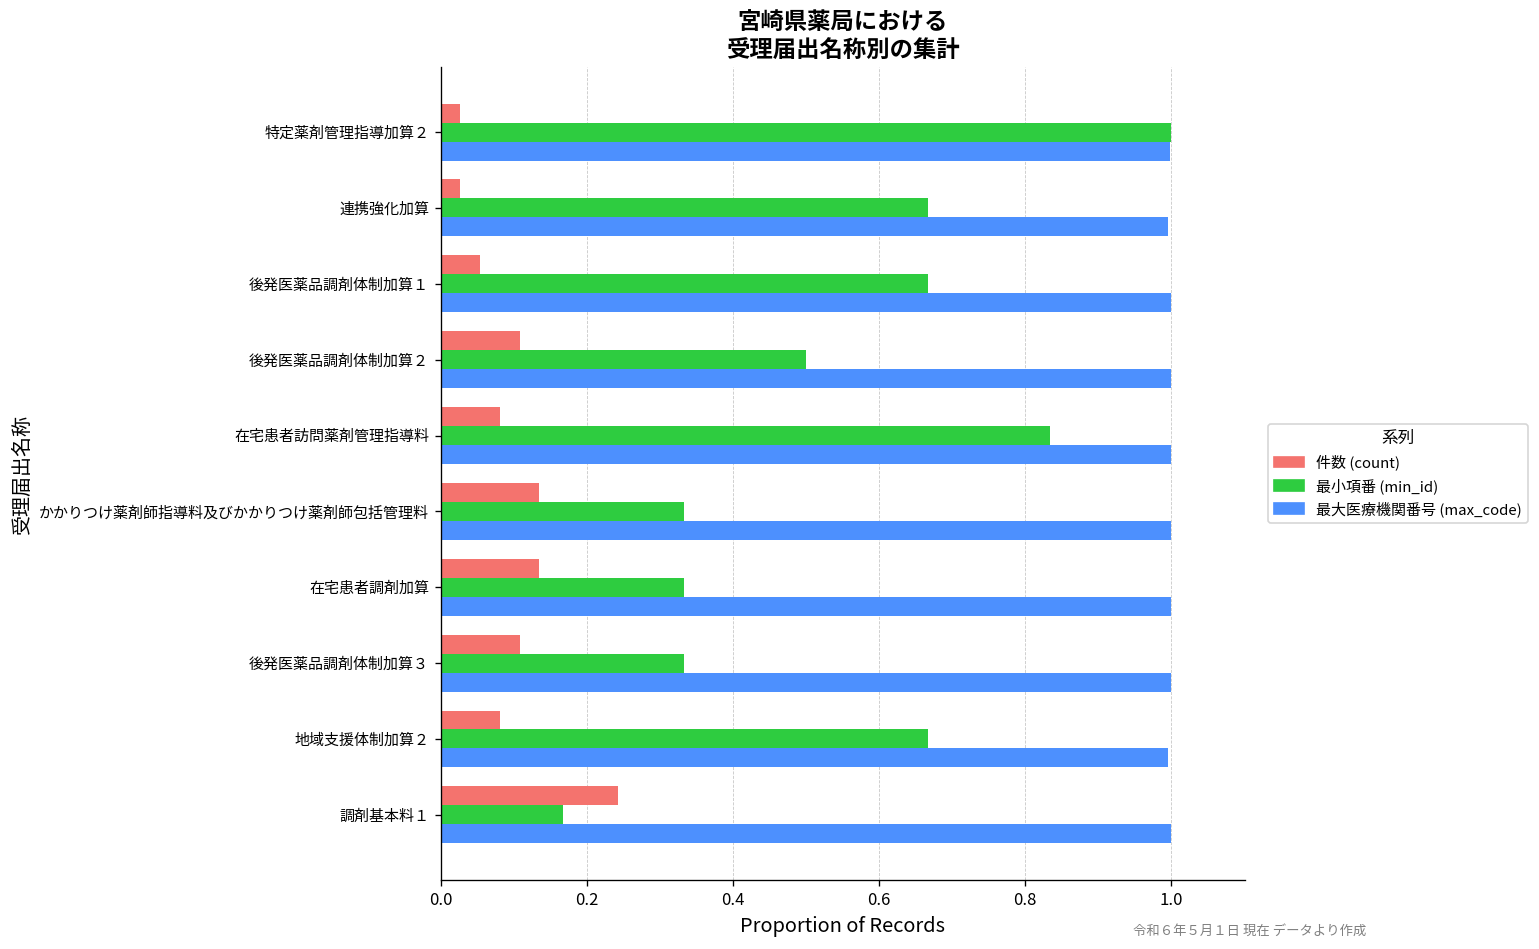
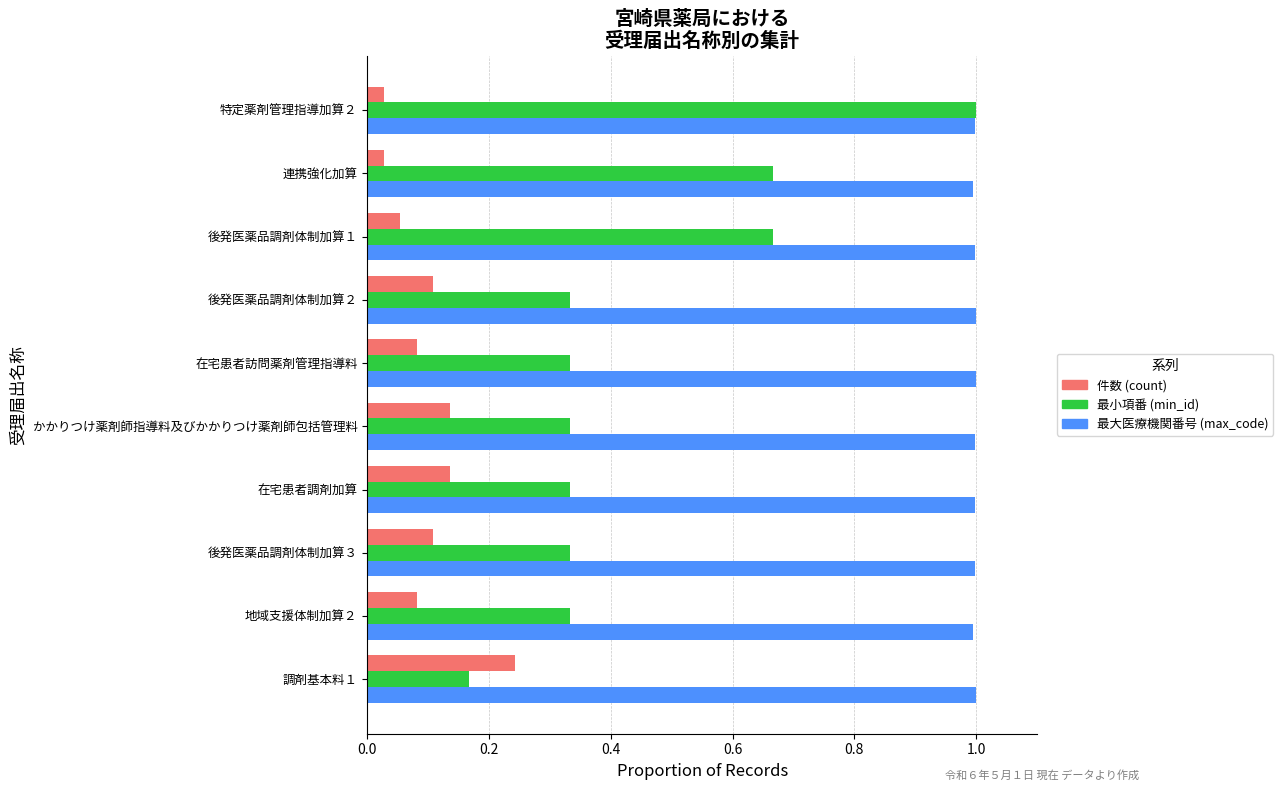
最小項番 (min_id), 後発医薬品調剤体制加算２: 0.50 -> 0.33
最小項番 (min_id), 在宅患者訪問薬剤管理指導料: 0.83 -> 0.33
最小項番 (min_id), 地域支援体制加算２: 0.67 -> 0.33
